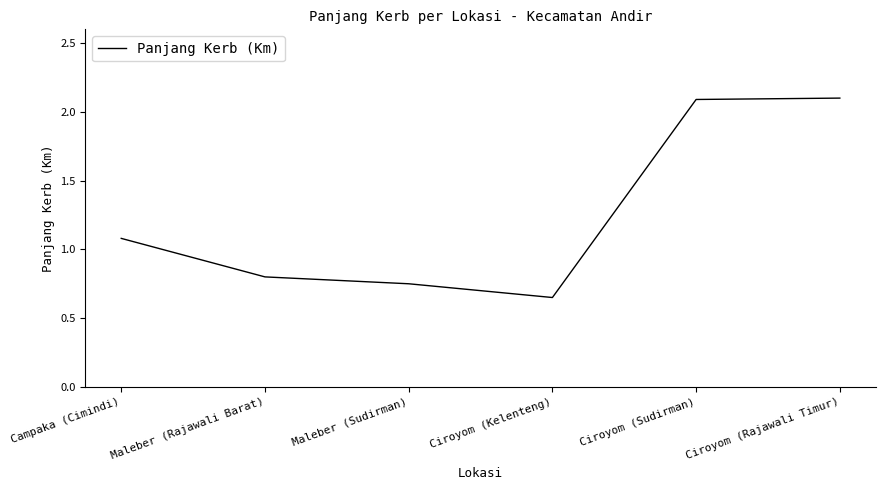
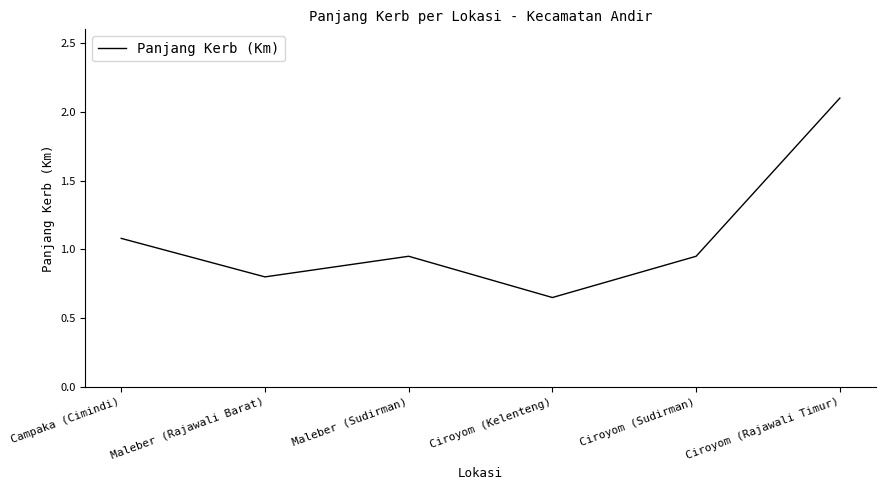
Maleber (Sudirman): 0.75 -> 0.95
Ciroyom (Sudirman): 2.09 -> 0.95
